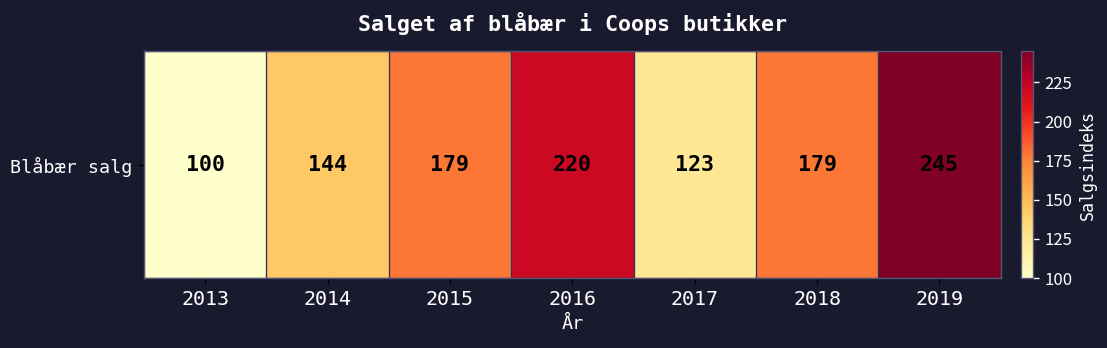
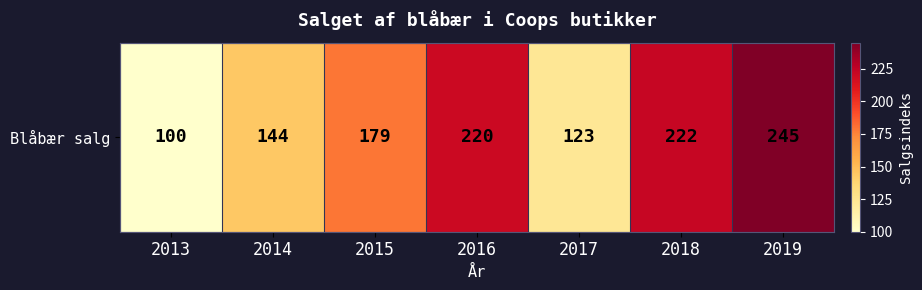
Blåbær salg, 2018: 179 -> 222
